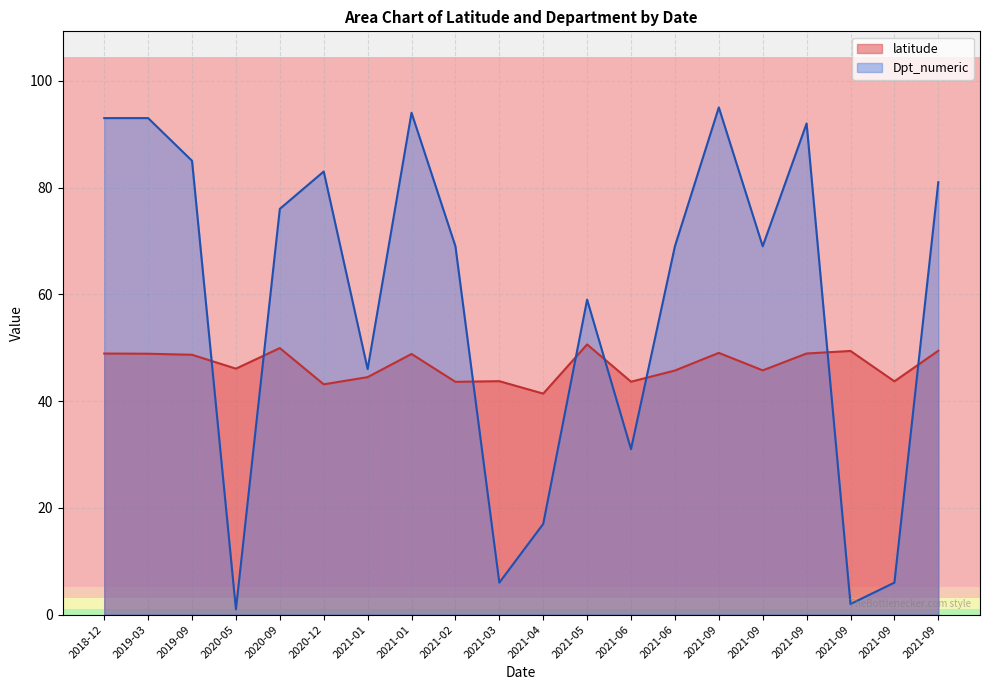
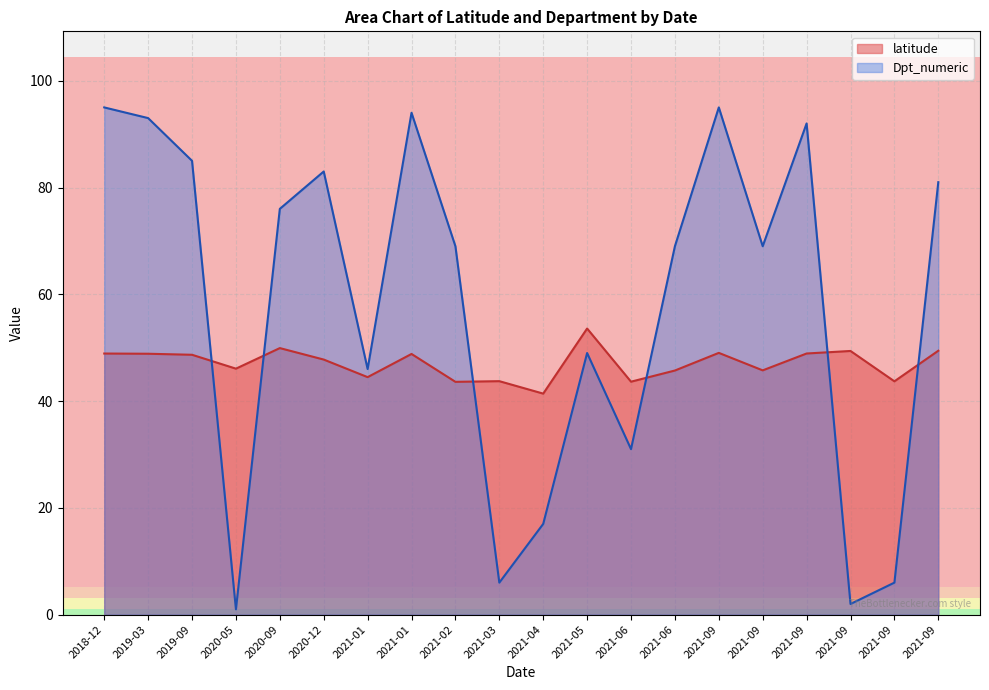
Dpt_numeric, 2018-12: 93 -> 95
latitude, 2020-12: 43 -> 48
latitude, 2021-05: 51 -> 54
Dpt_numeric, 2021-05: 59 -> 49
